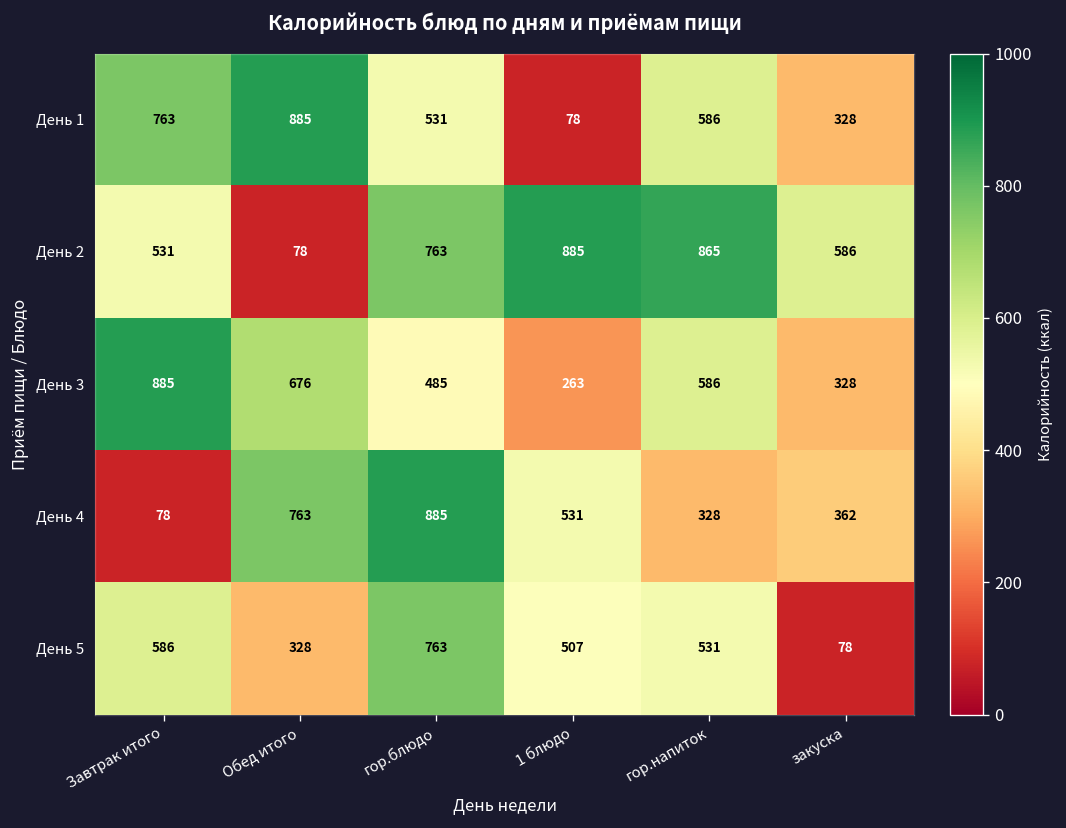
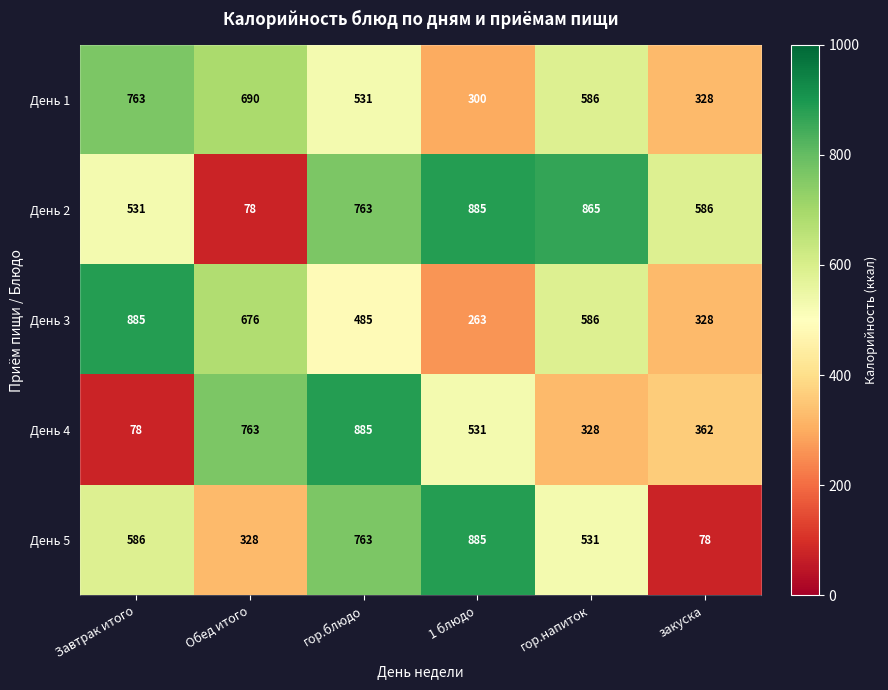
День 1, Обед итого: 885 -> 690
День 1, 1 блюдо: 78 -> 300
День 5, 1 блюдо: 507 -> 885
